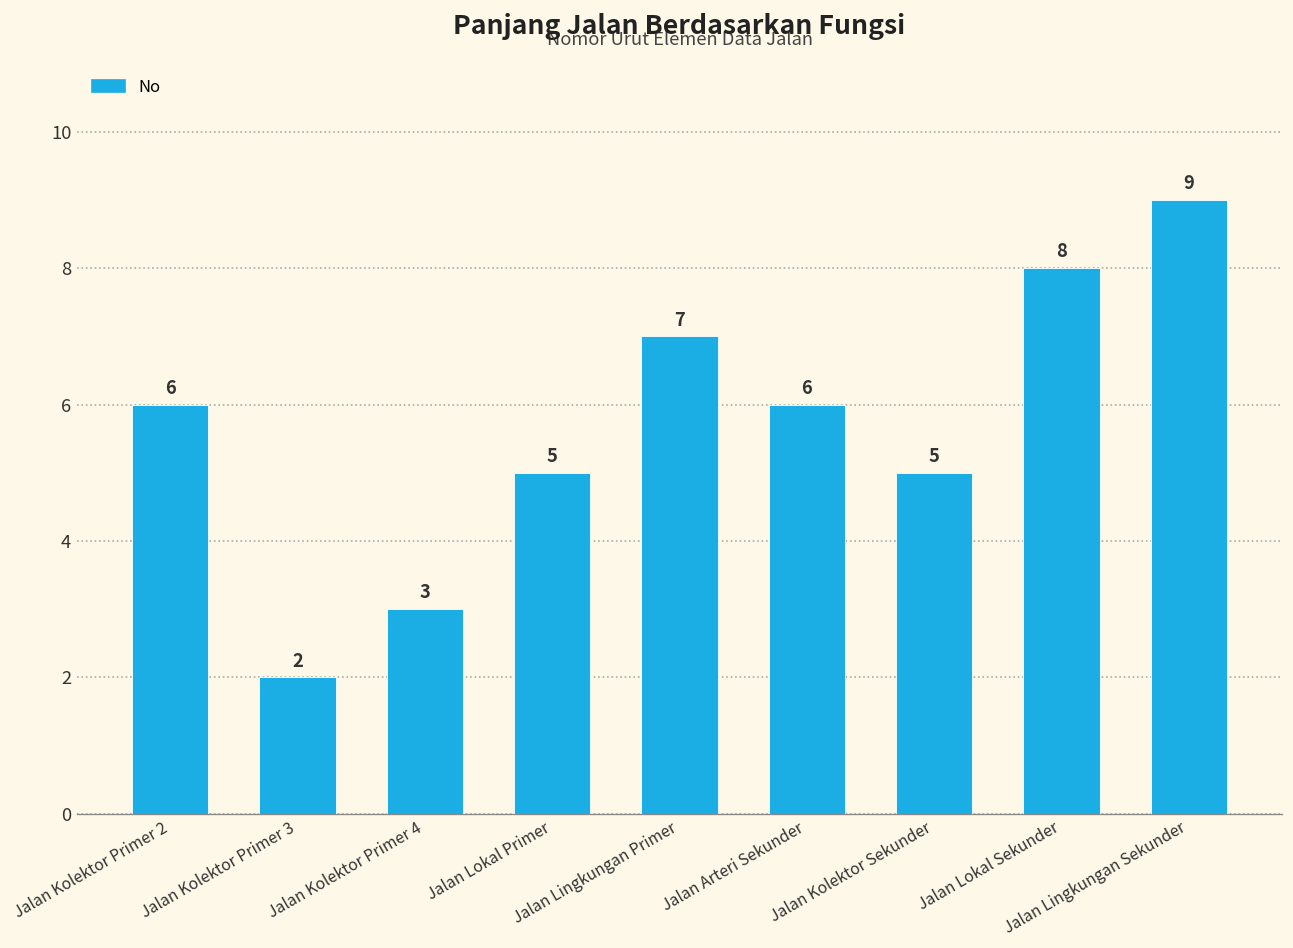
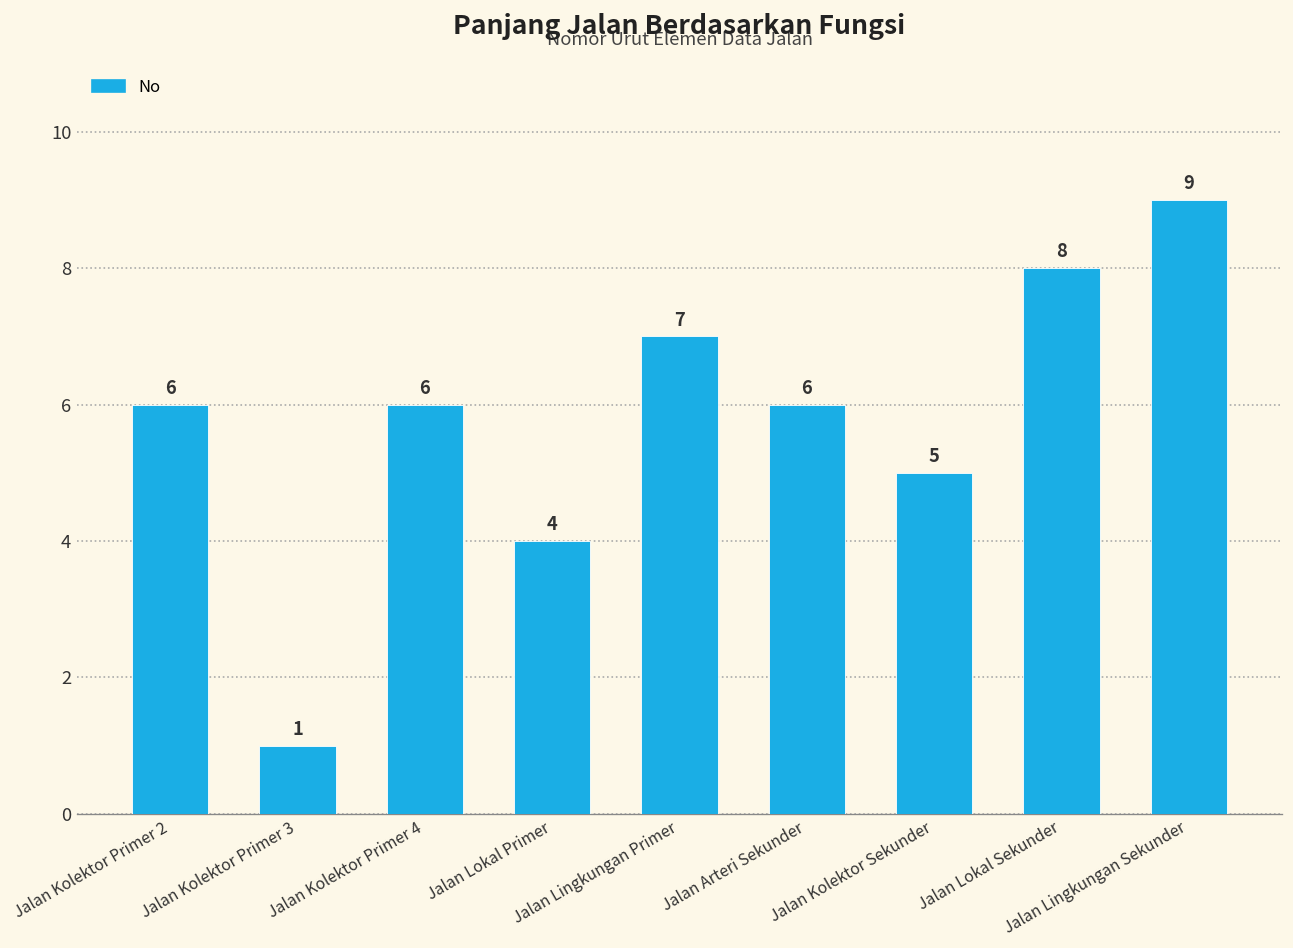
Jalan Kolektor Primer 3: 2 -> 1
Jalan Kolektor Primer 4: 3 -> 6
Jalan Lokal Primer: 5 -> 4
